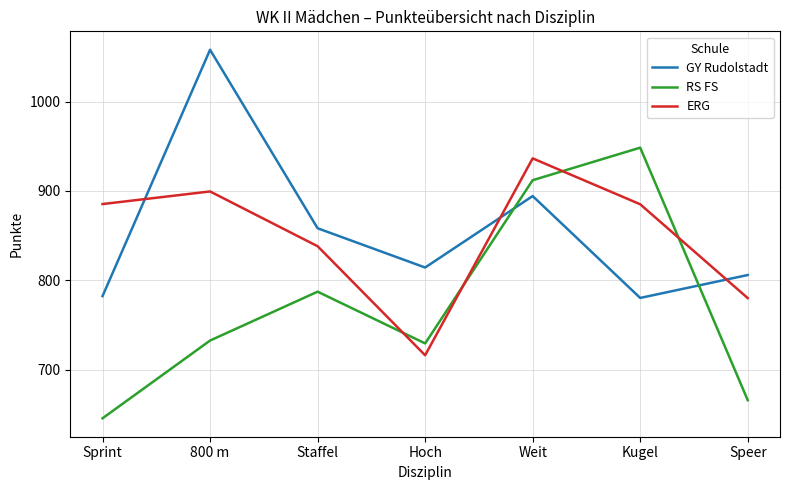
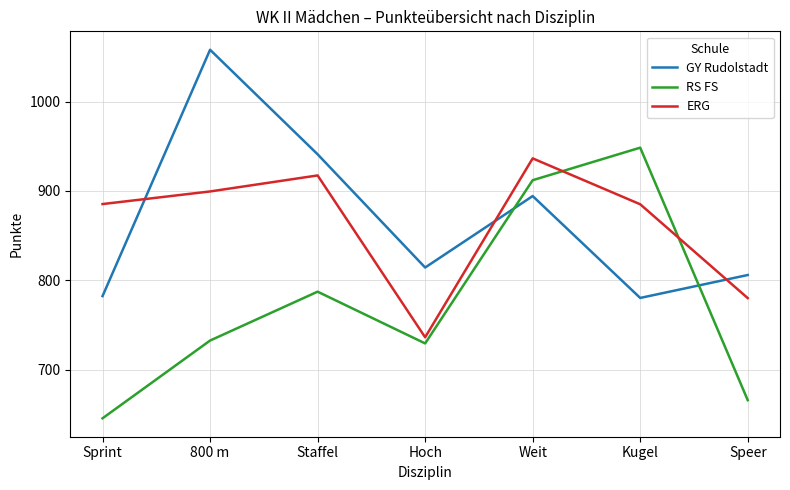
GY Rudolstadt, Staffel: 860 -> 940
ERG, Staffel: 840 -> 920
ERG, Hoch: 720 -> 740
